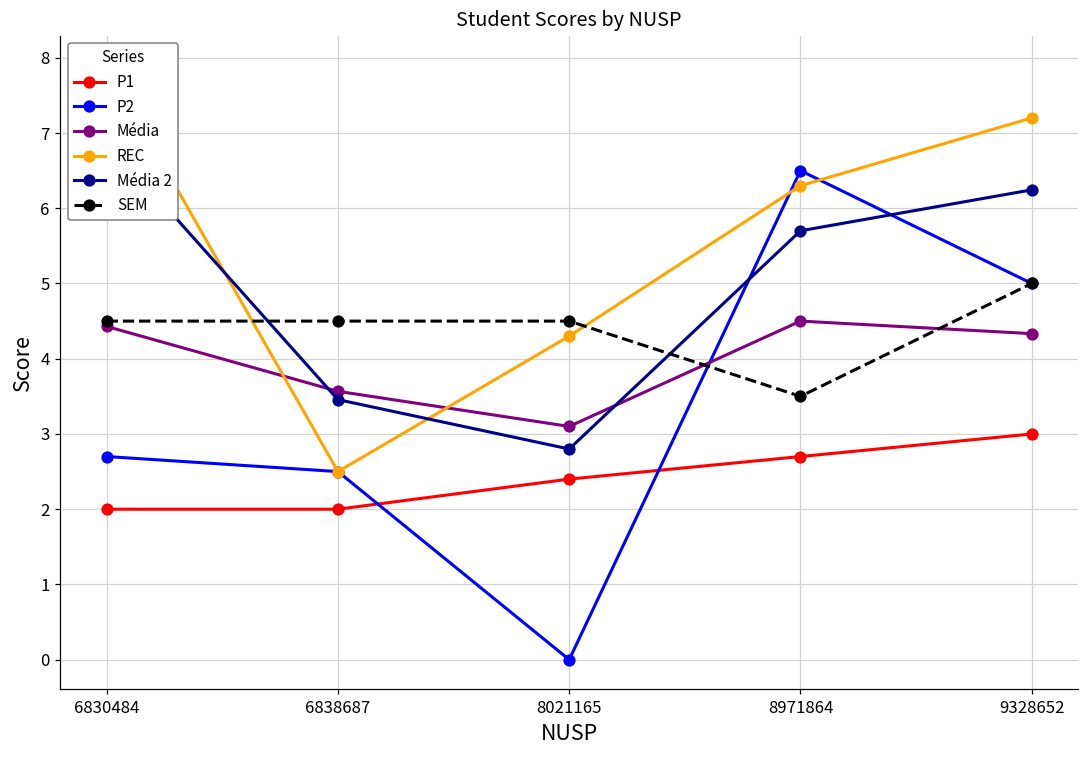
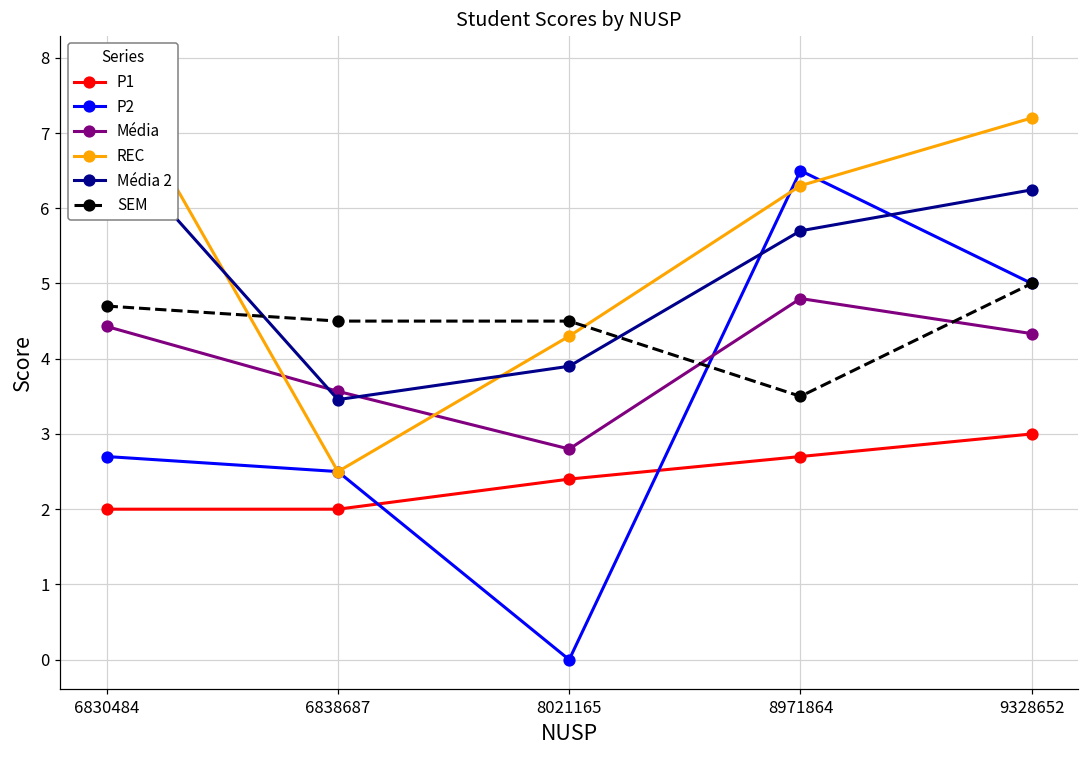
SEM, 6830484: 4.5 -> 4.7
Média, 8021165: 3.1 -> 2.8
Média 2, 8021165: 2.8 -> 3.9
Média, 8971864: 4.5 -> 4.8
